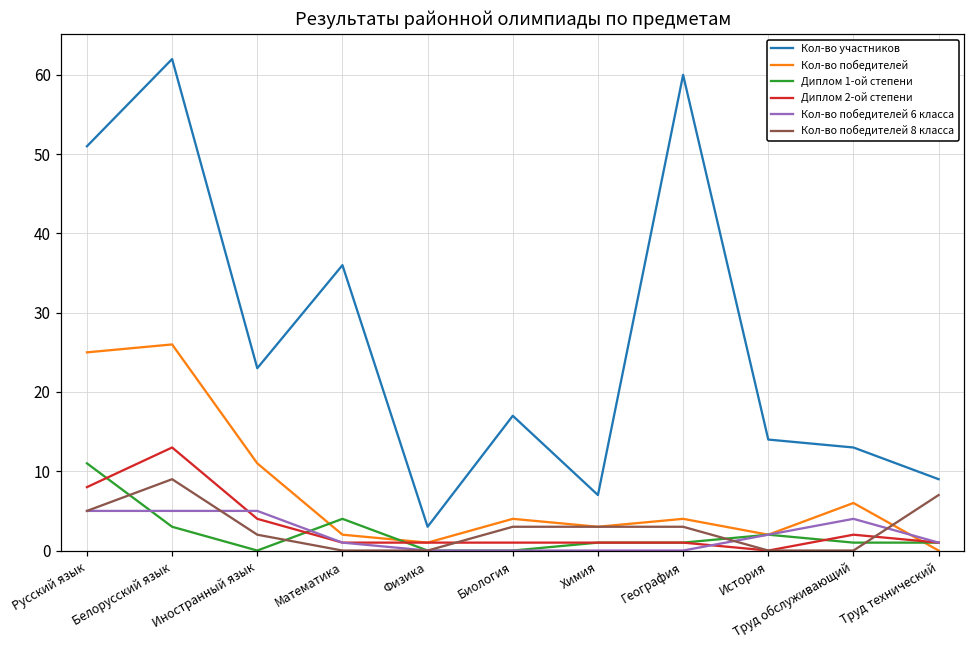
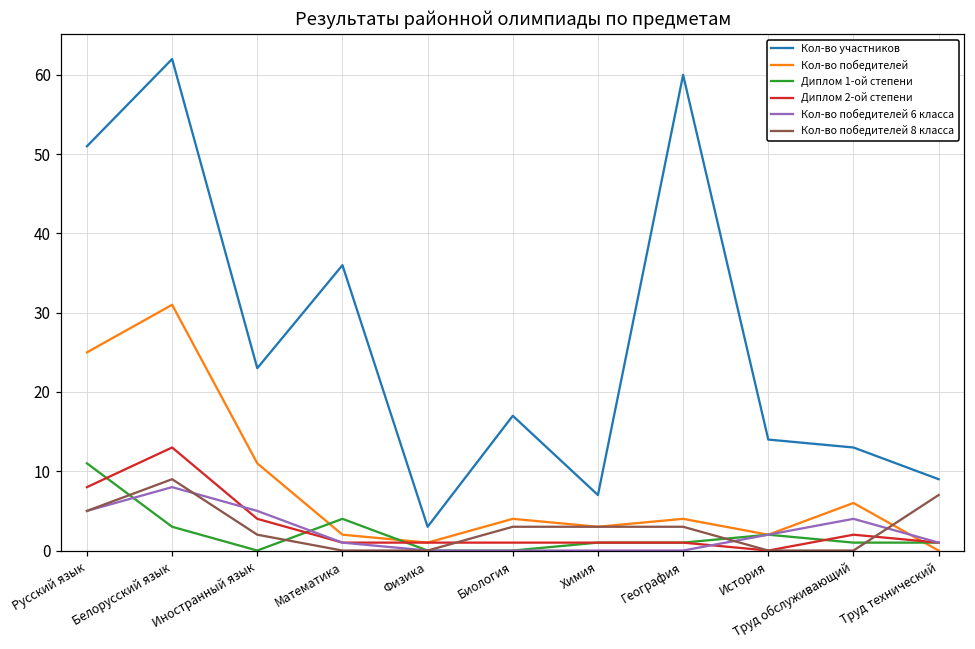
Кол-во победителей, Белорусский язык: 26 -> 31
Кол-во победителей 6 класса, Белорусский язык: 5 -> 8
